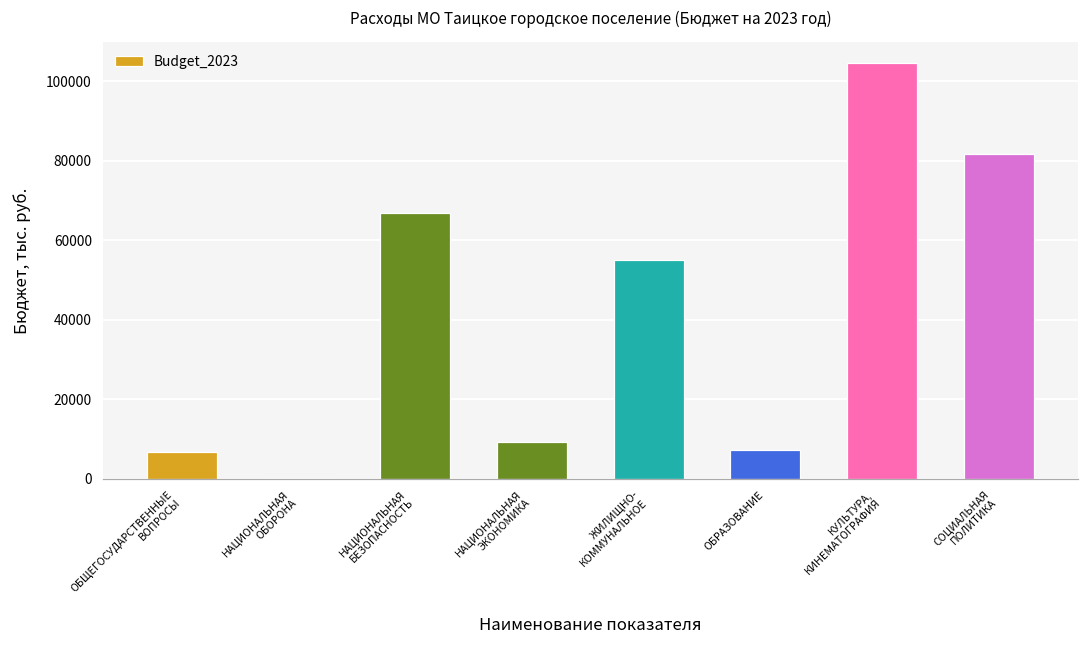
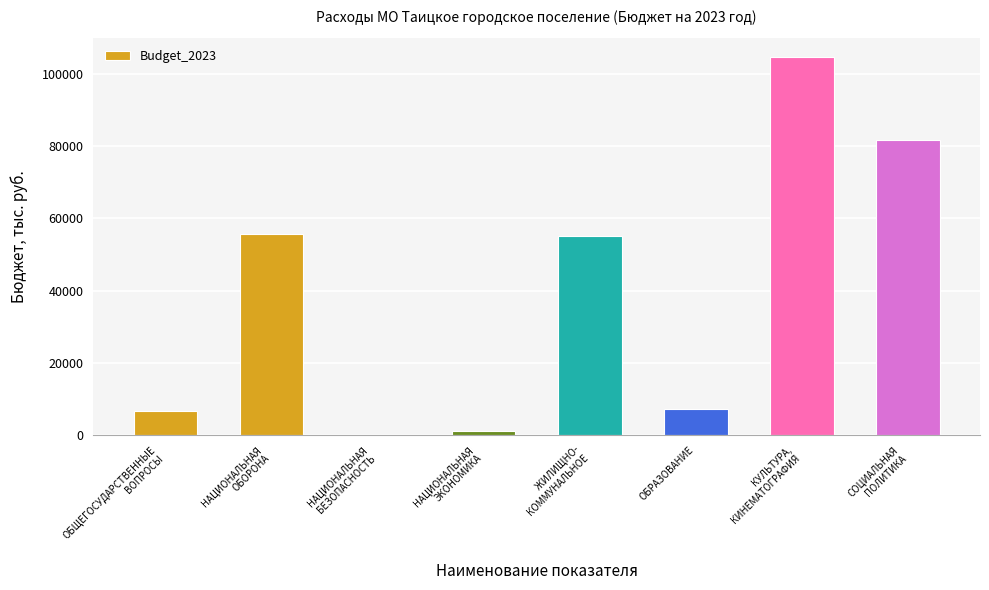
НАЦИОНАЛЬНАЯ ОБОРОНА: 0 -> 56000
НАЦИОНАЛЬНАЯ БЕЗОПАСНОСТЬ: 67000 -> 0
НАЦИОНАЛЬНАЯ ЭКОНОМИКА: 9000 -> 1000
